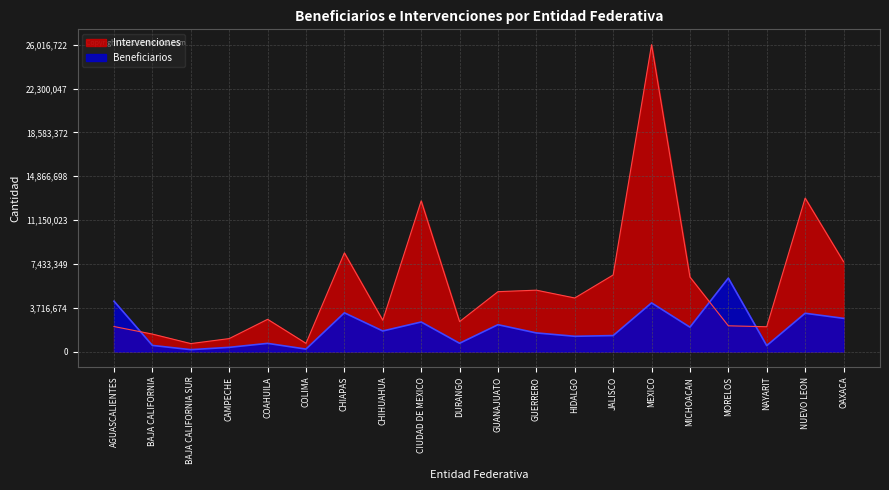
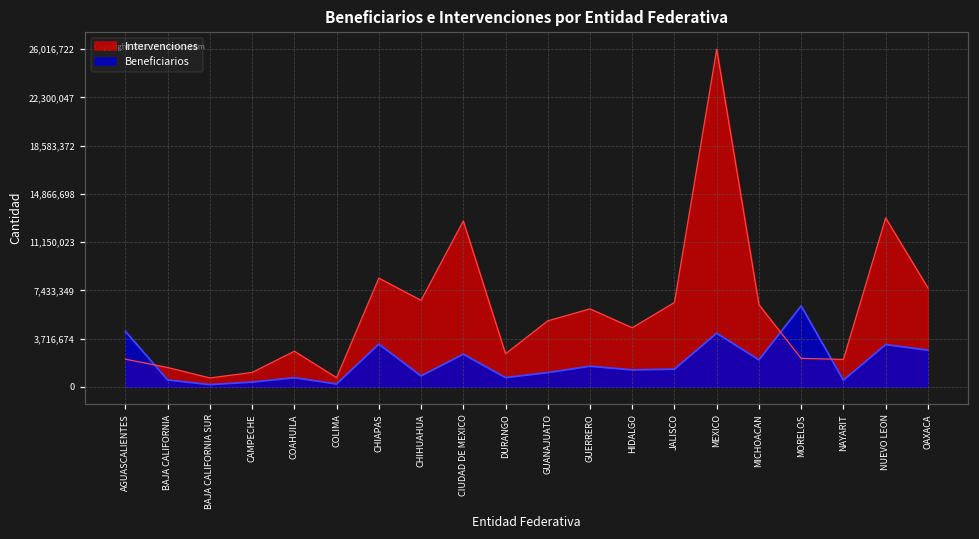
Intervenciones, CHIHUAHUA: 2,700,000 -> 6,700,000
Beneficiarios, CHIHUAHUA: 1,800,000 -> 800,000
Beneficiarios, GUANAJUATO: 2,300,000 -> 1,100,000
Intervenciones, GUERRERO: 5,200,000 -> 6,000,000
